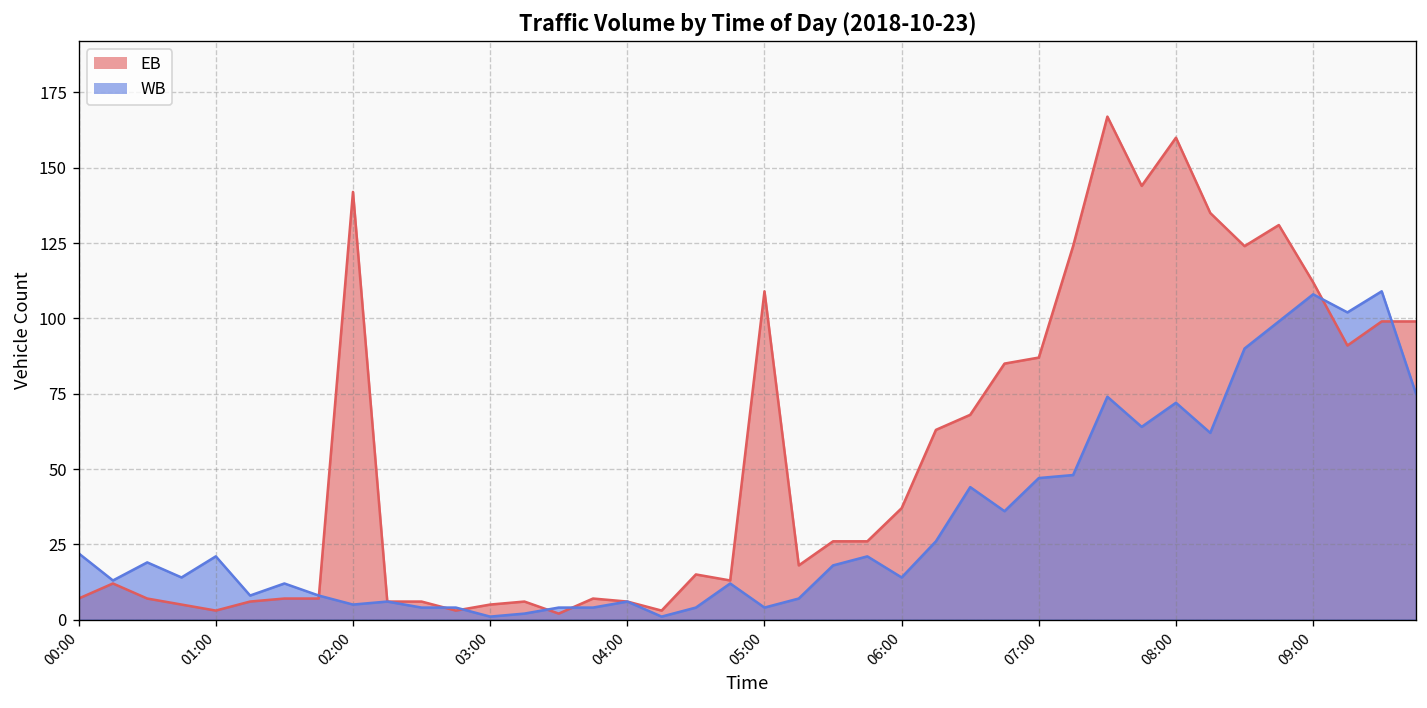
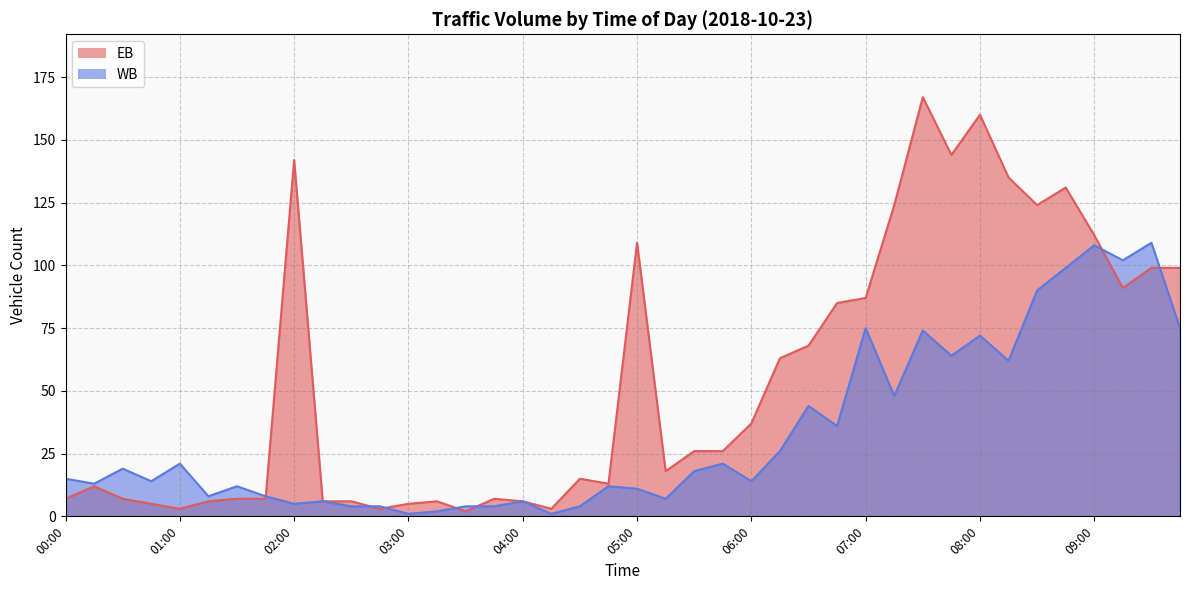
WB, 00:00: 22 -> 15
WB, 05:00: 4 -> 11
WB, 07:00: 47 -> 75
